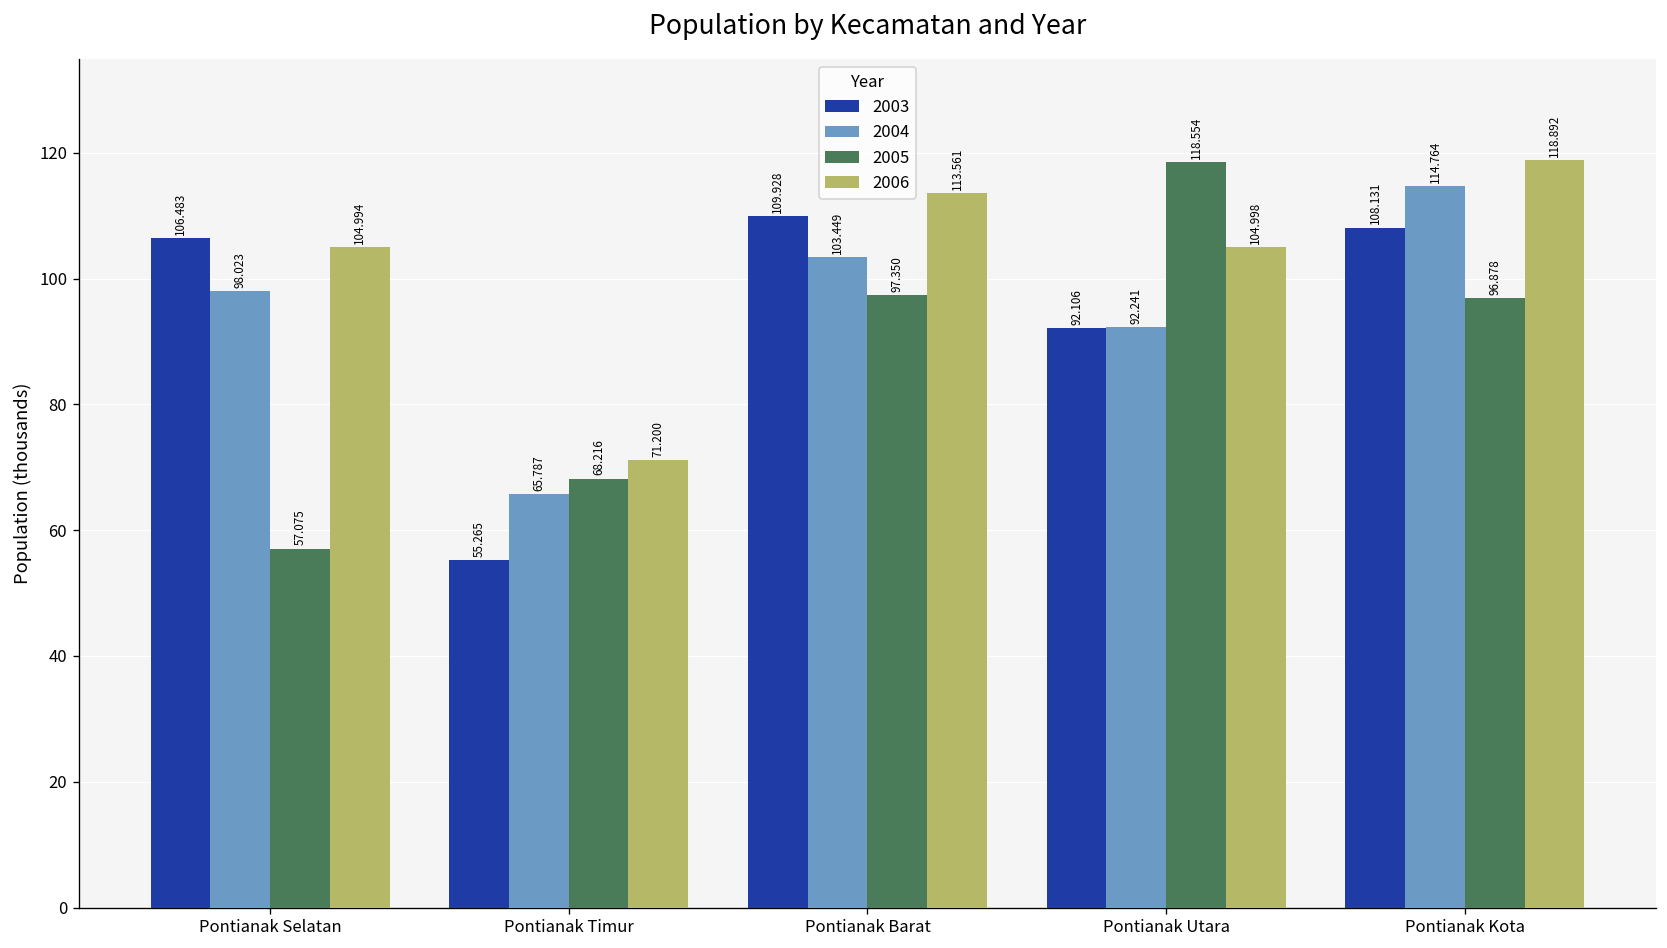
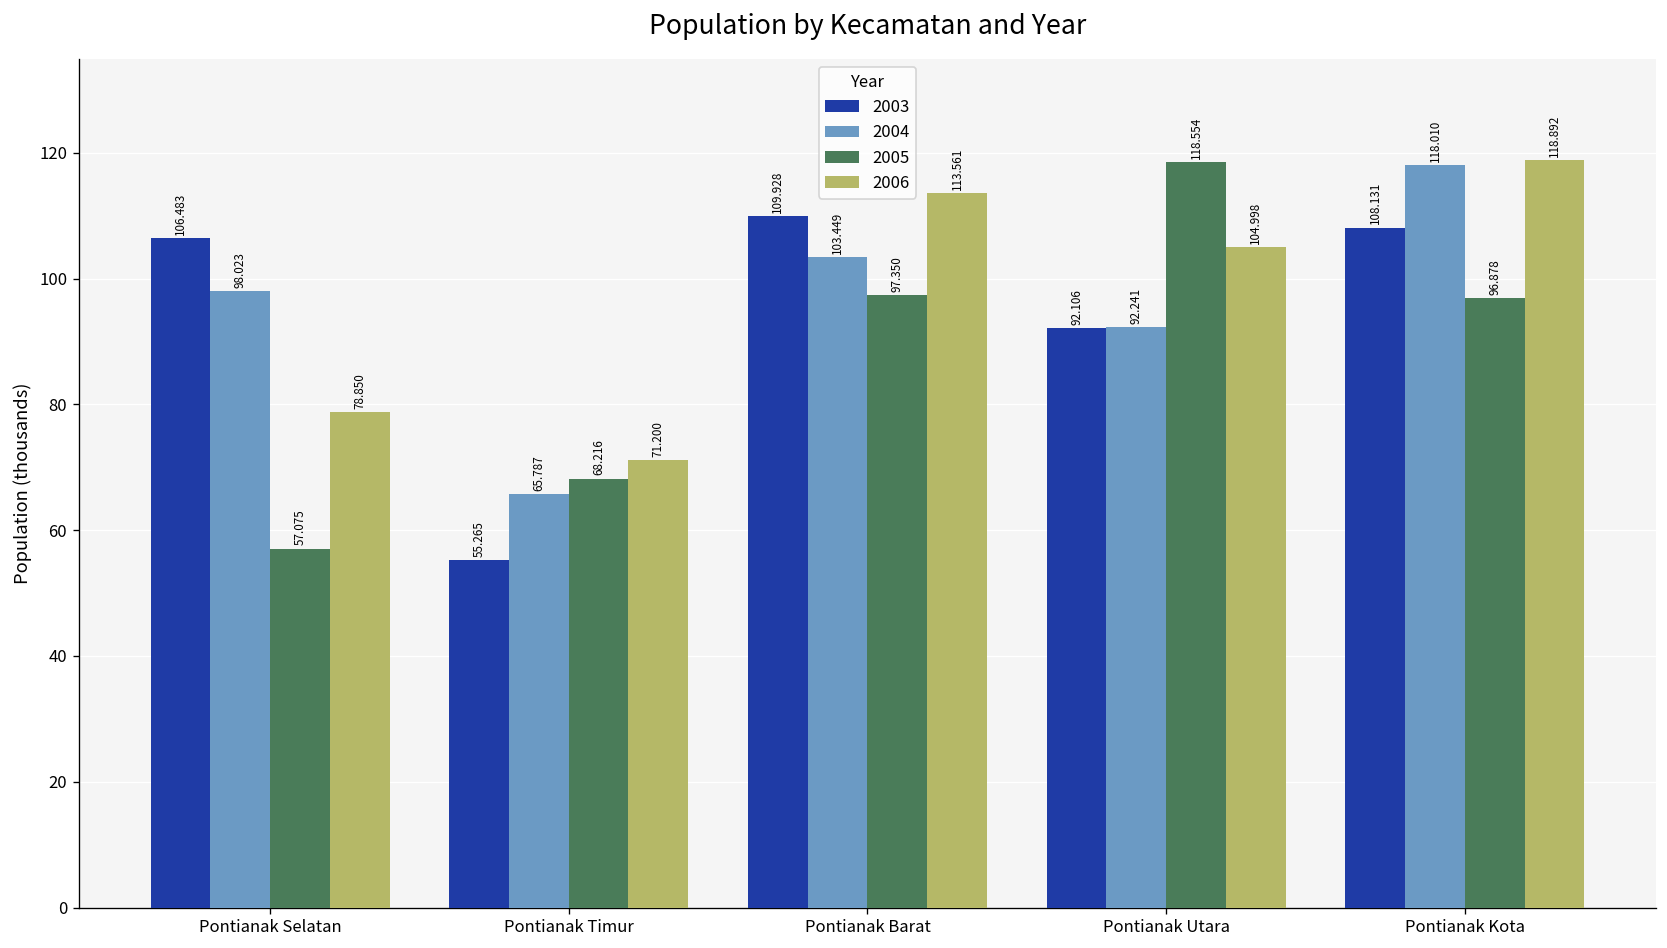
2006, Pontianak Selatan: 104.994 -> 78.850
2004, Pontianak Kota: 114.764 -> 118.010
